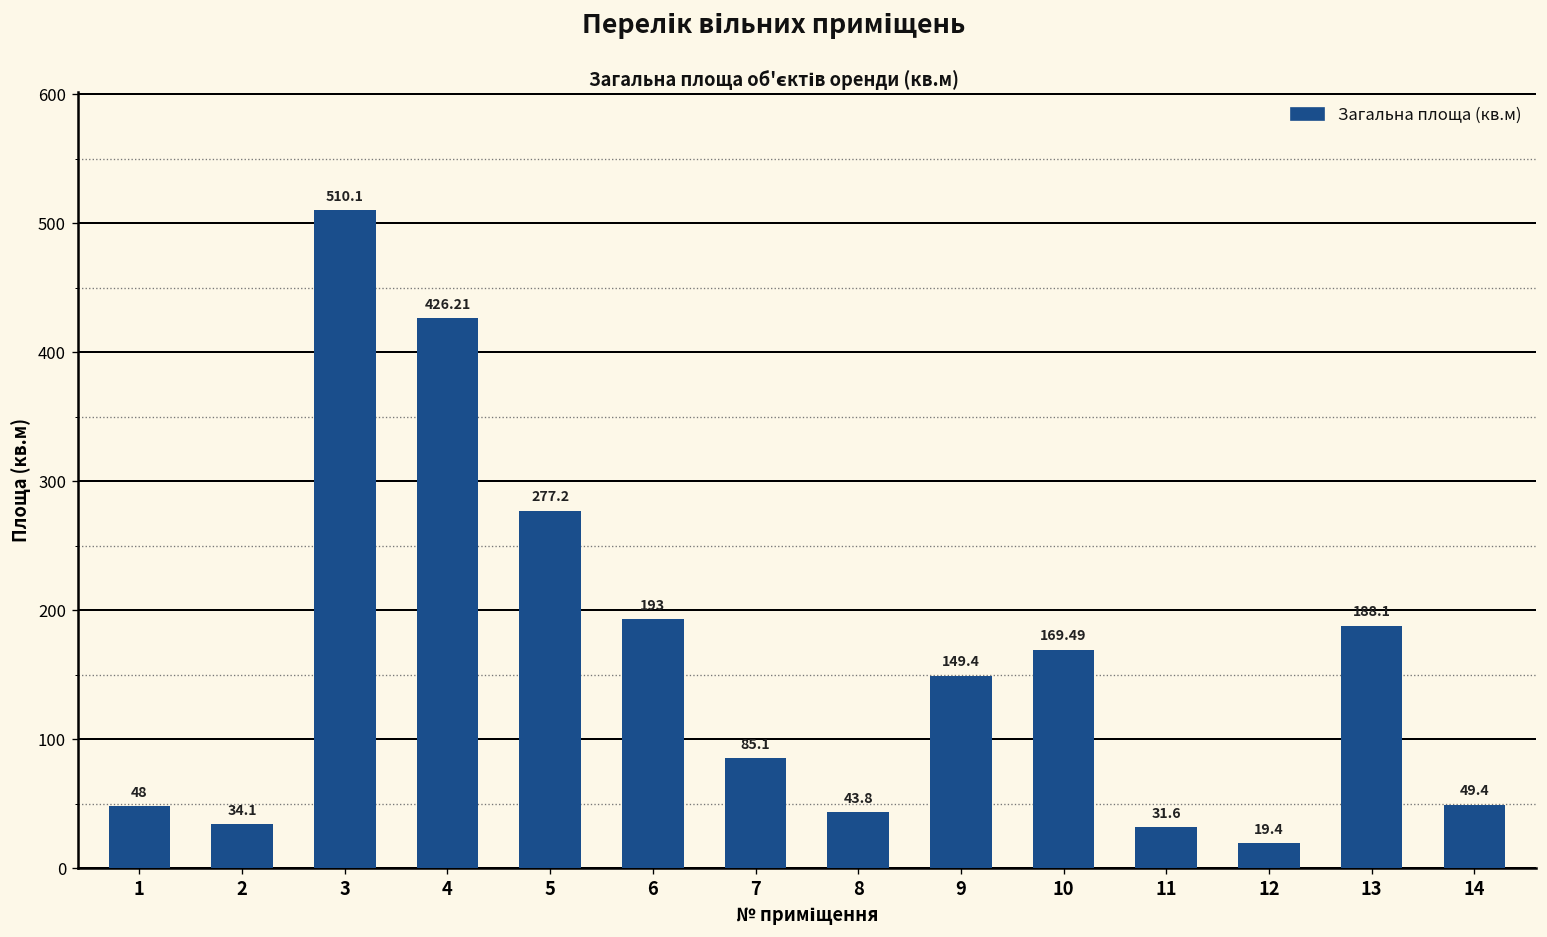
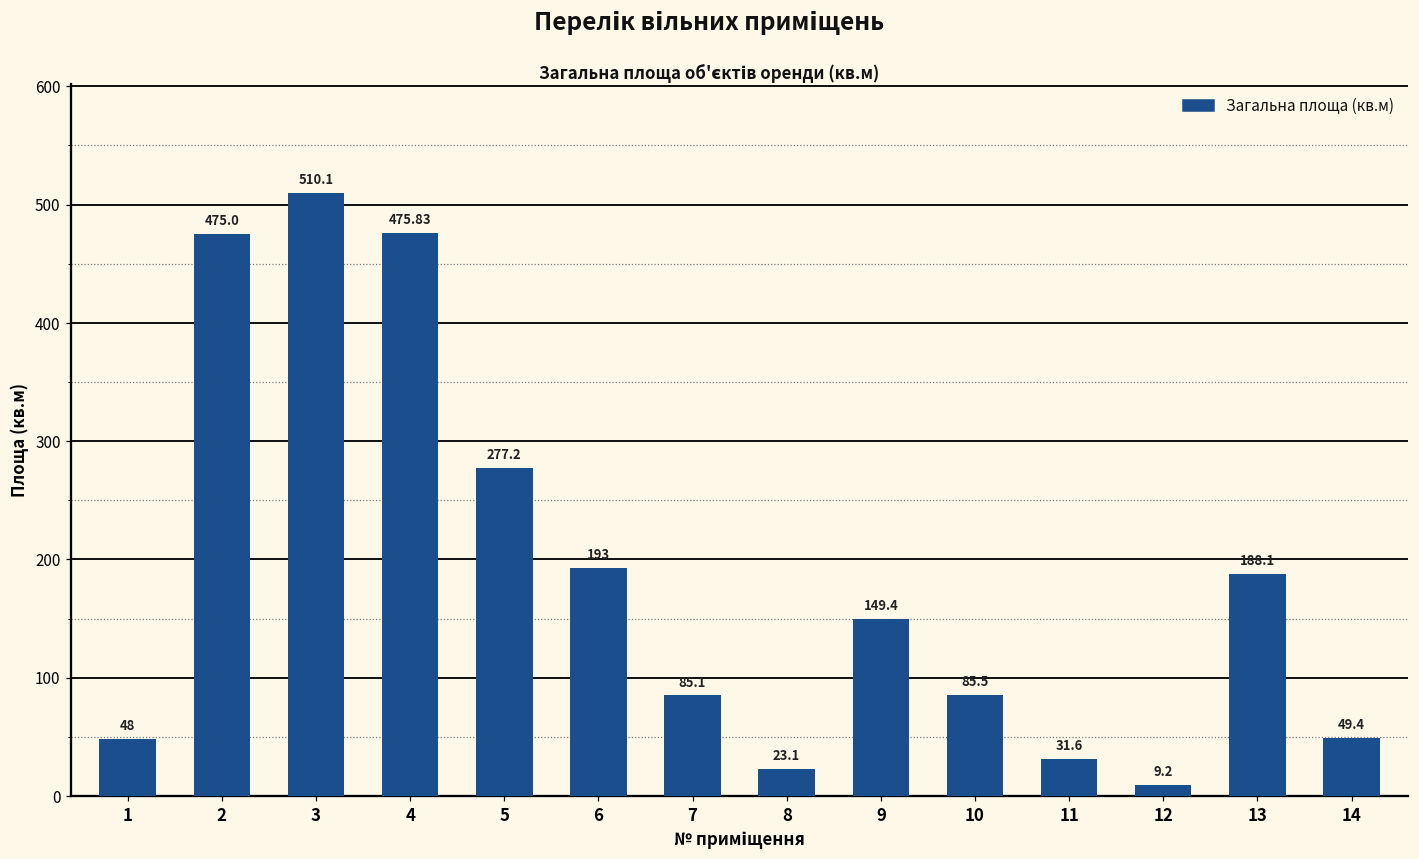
2: 34.1 -> 475.0
4: 426.21 -> 475.83
8: 43.8 -> 23.1
10: 169.49 -> 85.5
12: 19.4 -> 9.2
